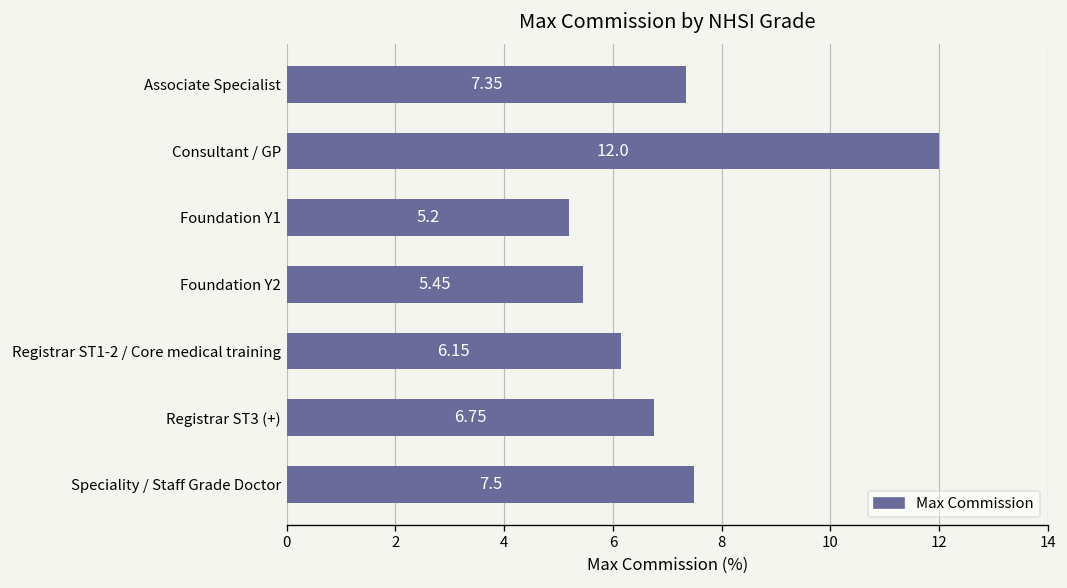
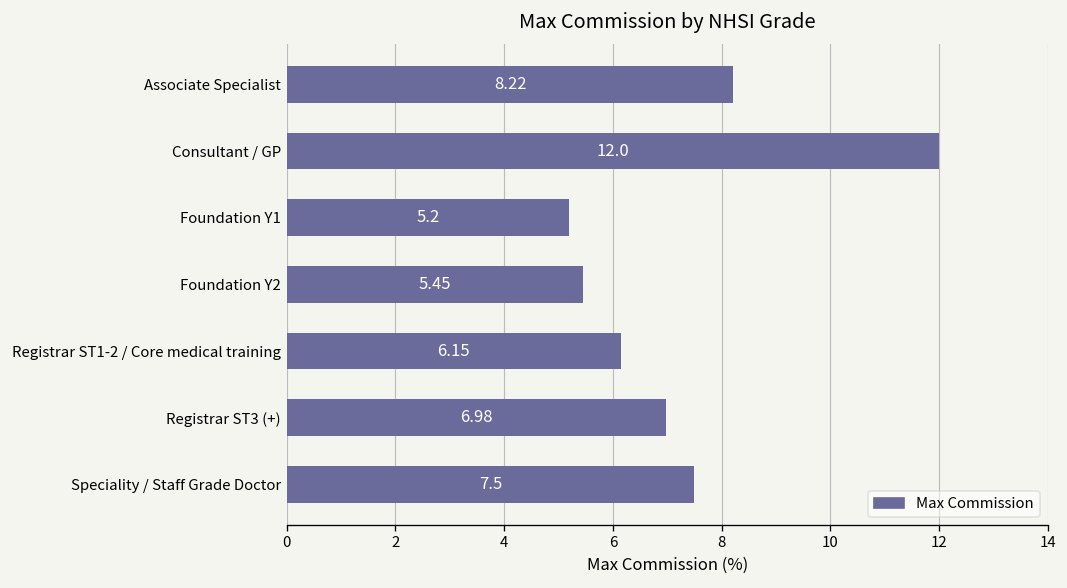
Associate Specialist: 7.35 -> 8.22
Registrar ST3 (+): 6.75 -> 6.98
